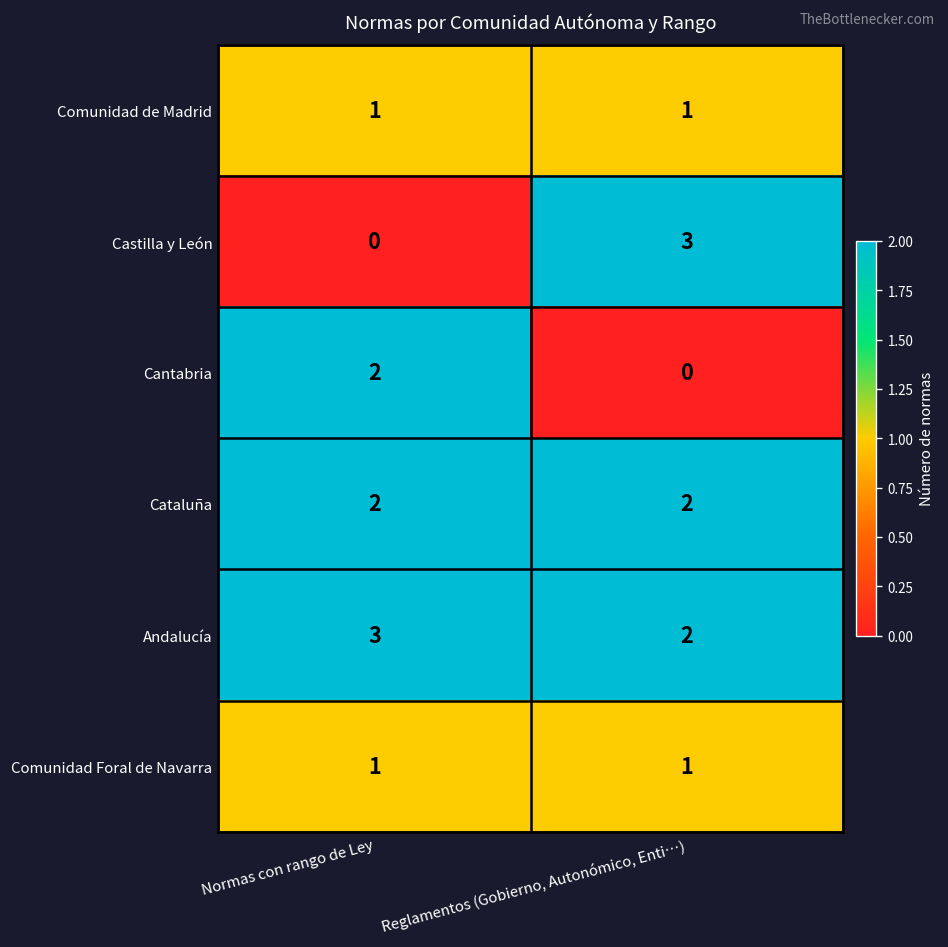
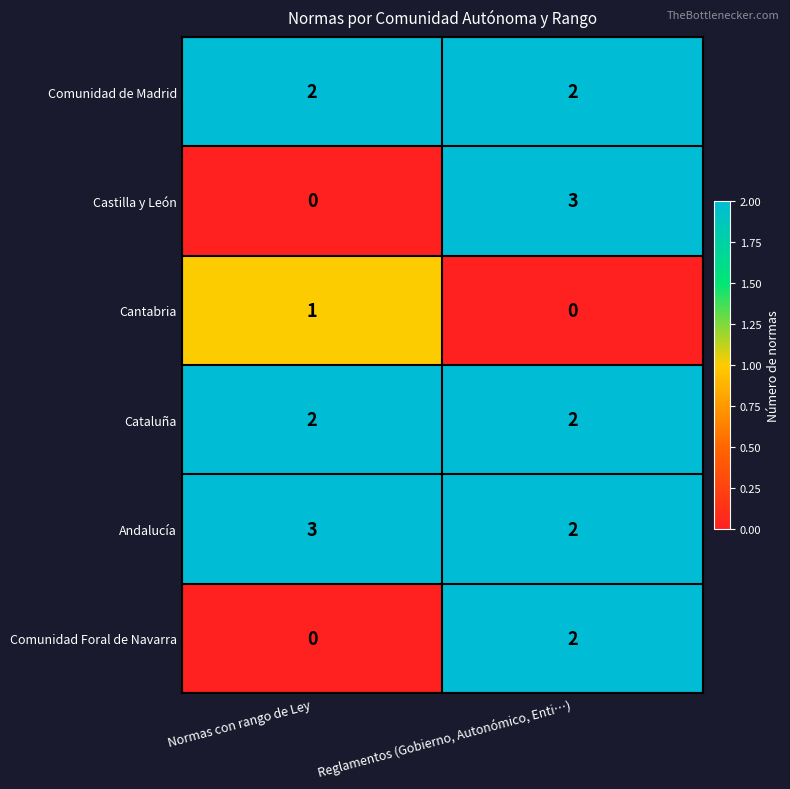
Comunidad de Madrid, Normas con rango de Ley: 1 -> 2
Comunidad de Madrid, Reglamentos (Gobierno, Autonómico, Enti…): 1 -> 2
Cantabria, Normas con rango de Ley: 2 -> 1
Comunidad Foral de Navarra, Normas con rango de Ley: 1 -> 0
Comunidad Foral de Navarra, Reglamentos (Gobierno, Autonómico, Enti…): 1 -> 2
